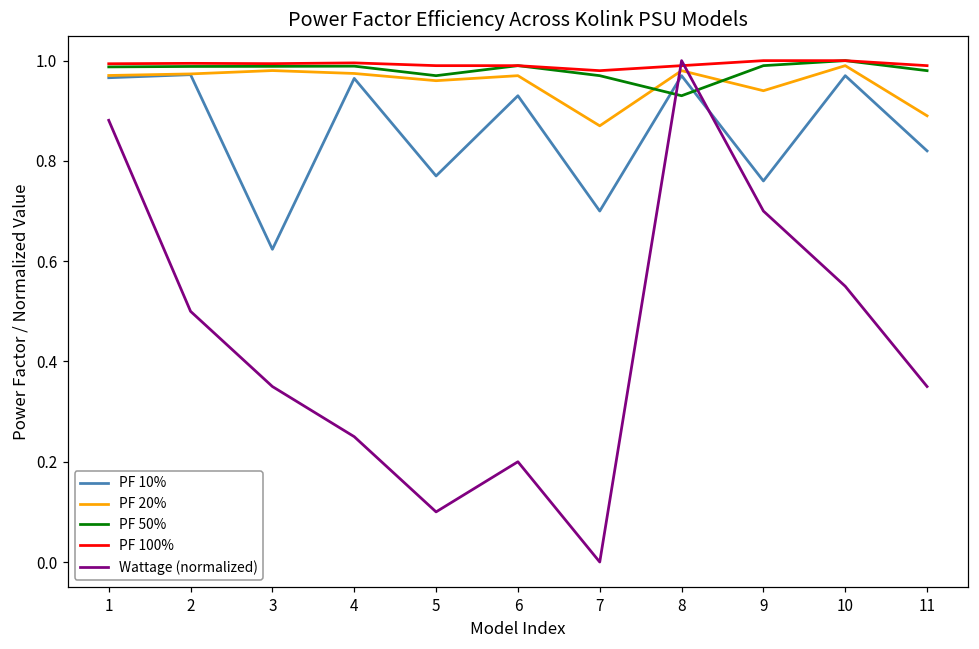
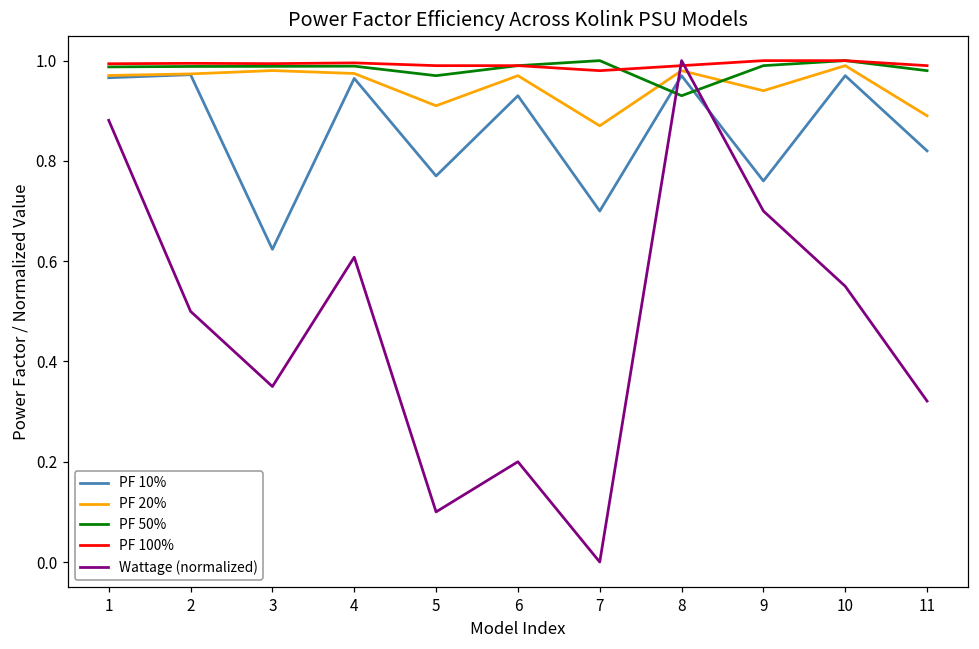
Wattage (normalized), 4: 0.25 -> 0.61
PF 20%, 5: 0.96 -> 0.91
PF 50%, 7: 0.97 -> 1.00
Wattage (normalized), 11: 0.35 -> 0.32
